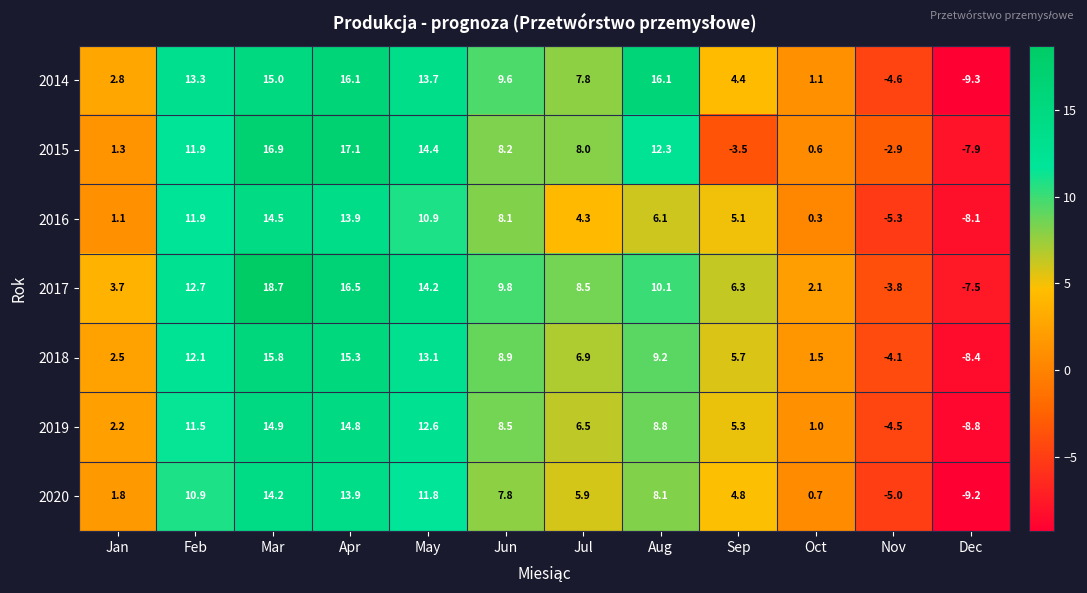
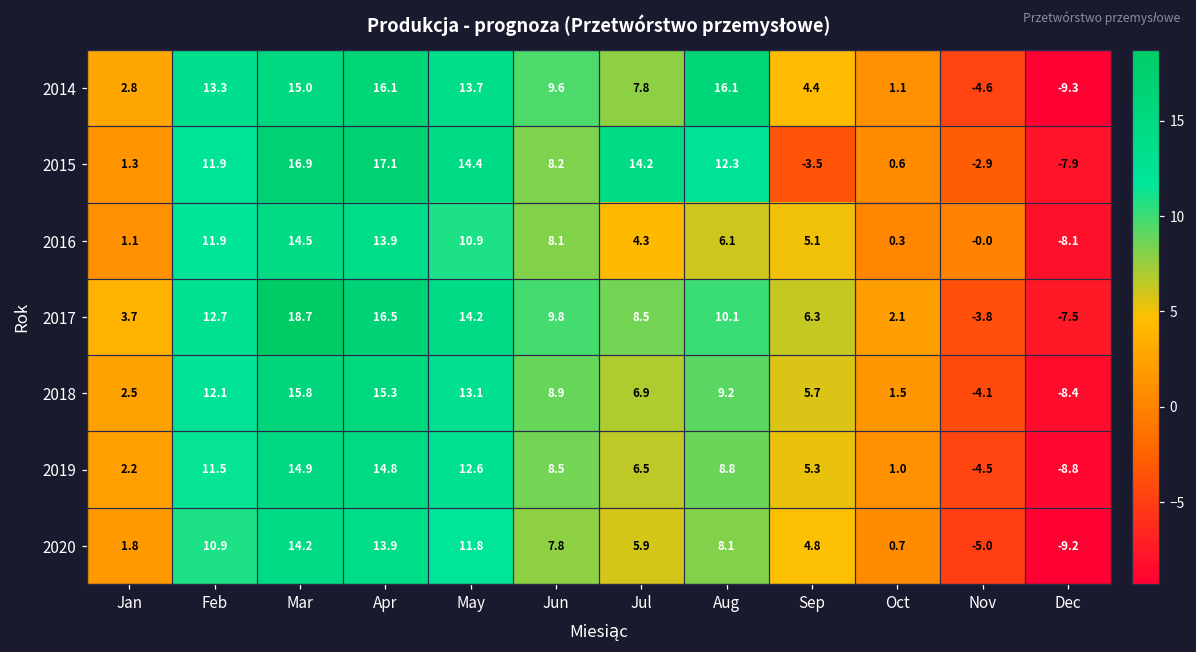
2015, Jul: 8.0 -> 14.2
2016, Nov: -5.3 -> -0.0
